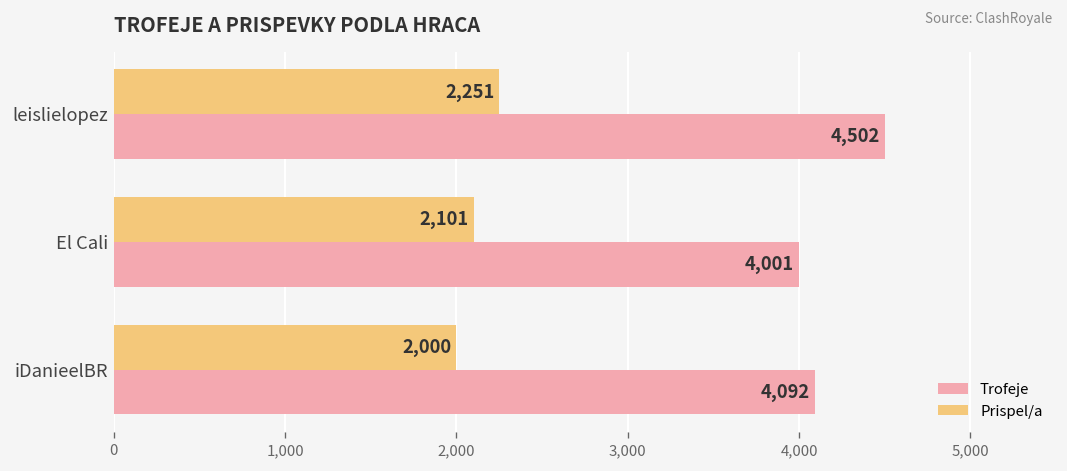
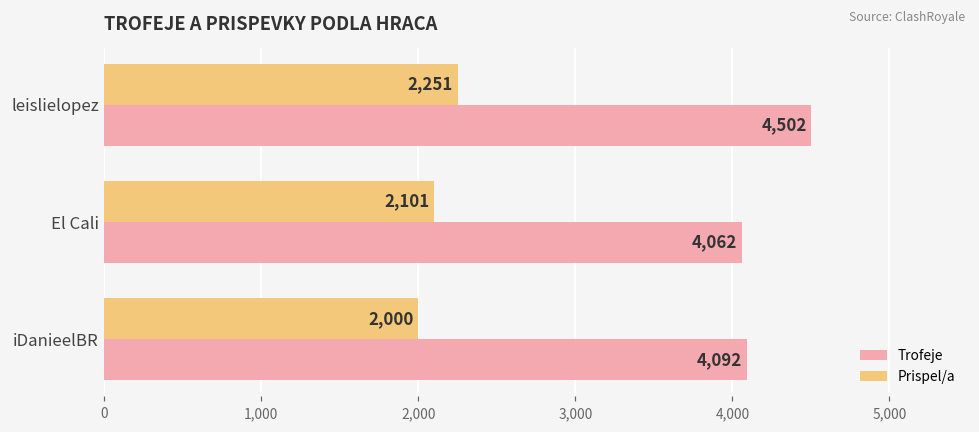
Trofeje, El Cali: 4,001 -> 4,062
